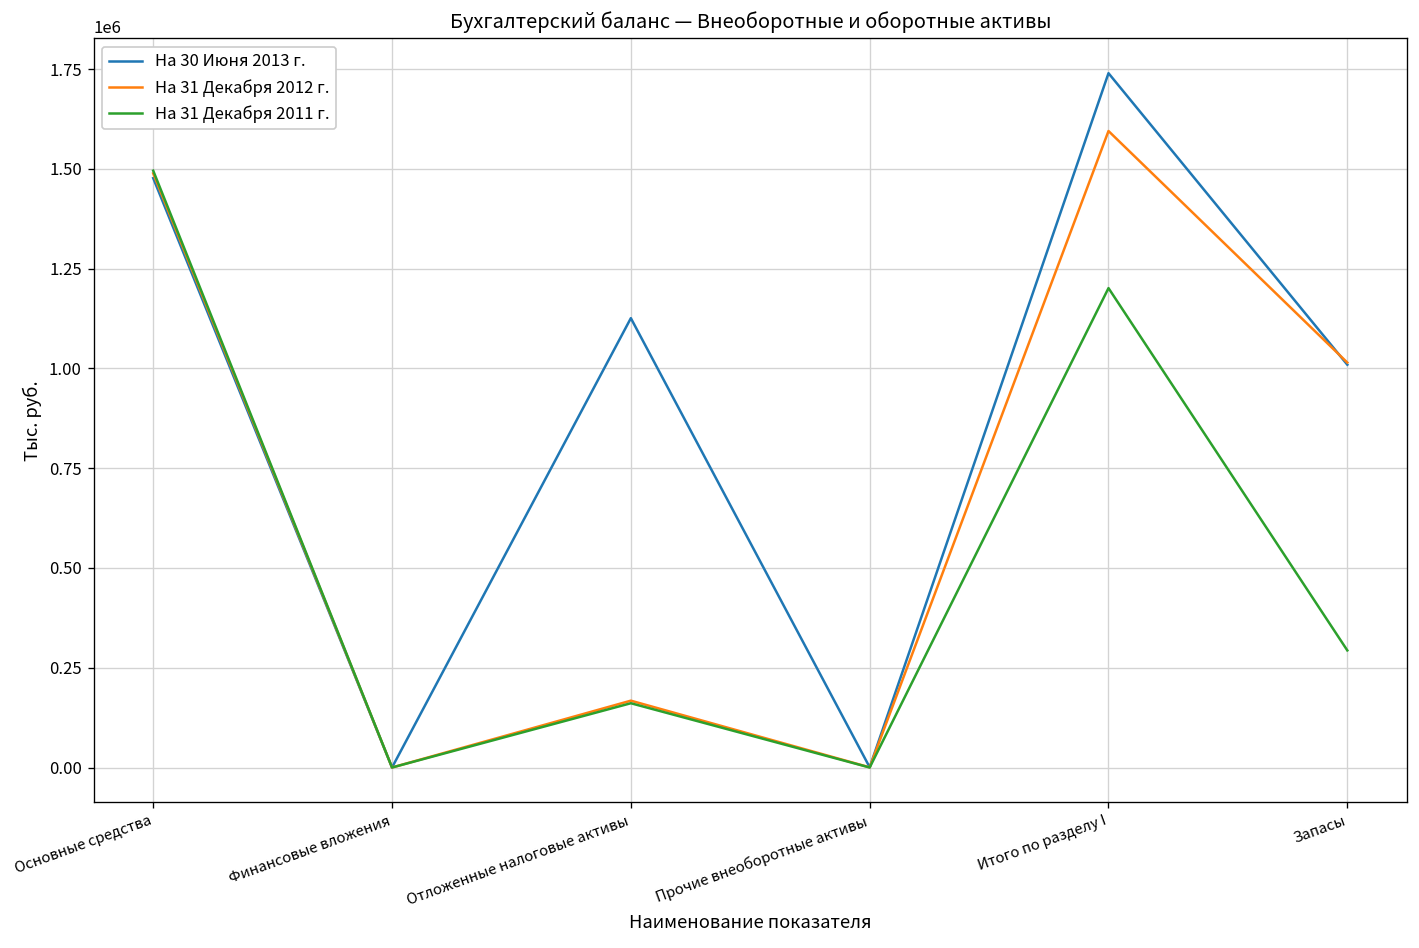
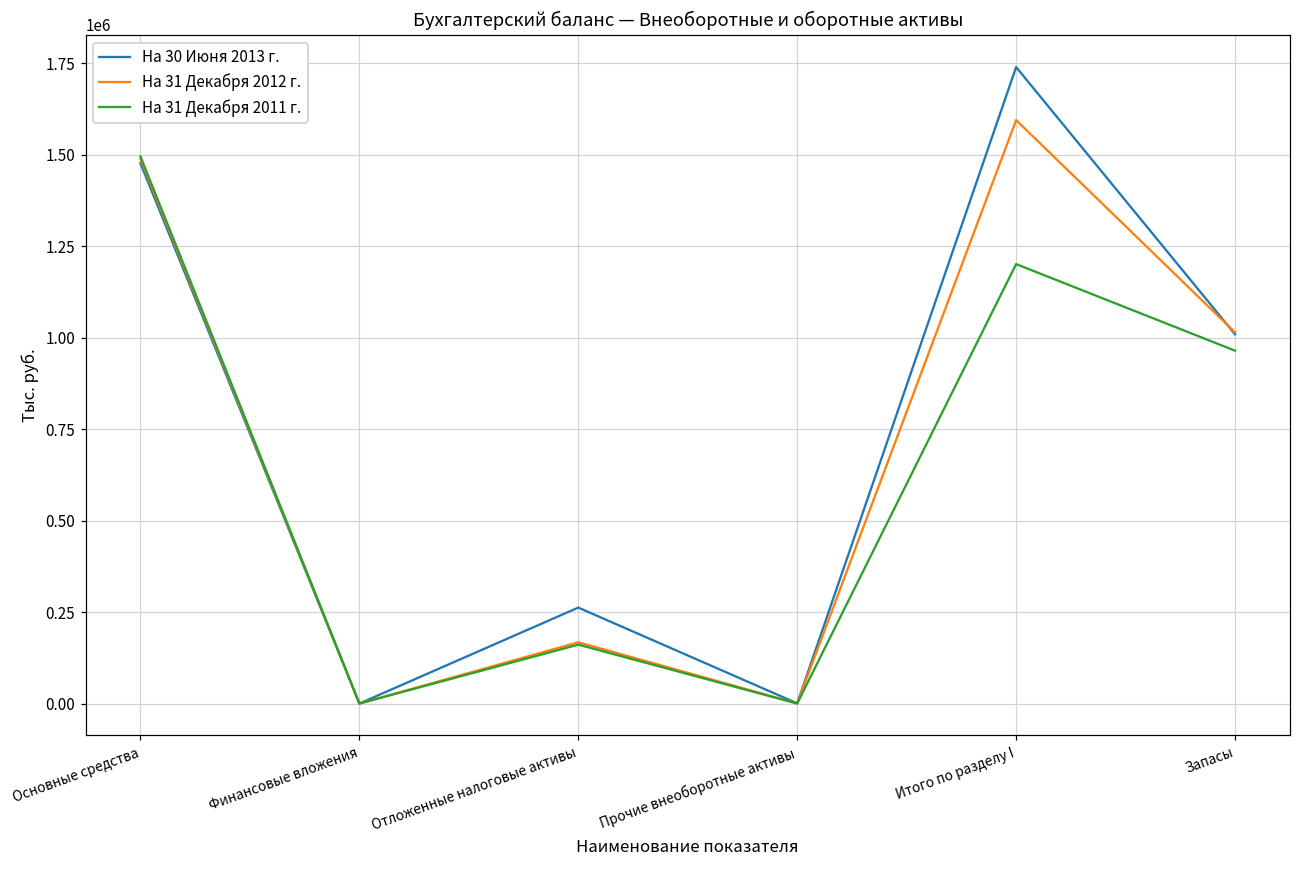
На 30 Июня 2013 г., Отложенные налоговые активы: 1130000 -> 260000
На 31 Декабря 2011 г., Запасы: 290000 -> 960000
